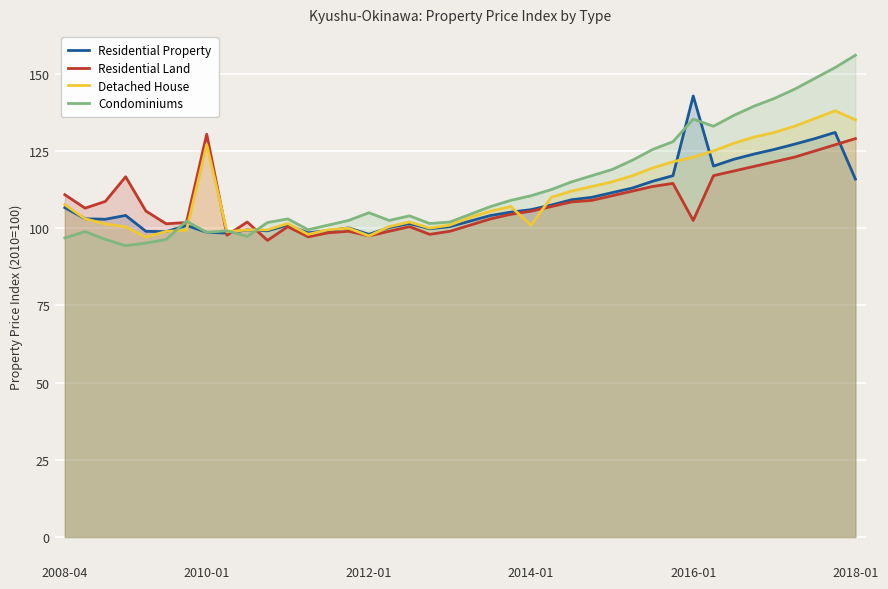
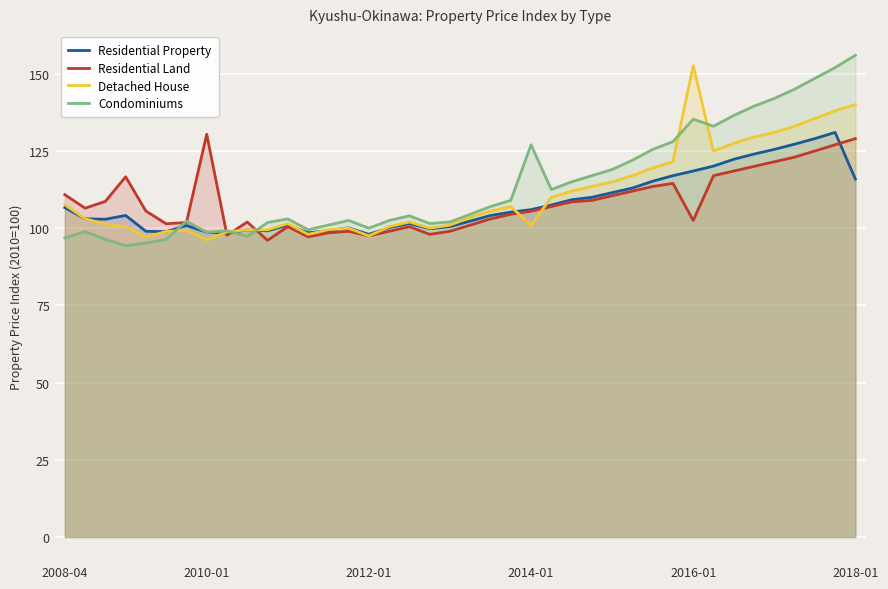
Detached House, 2010-01: 127 -> 96
Condominiums, 2012-01: 105 -> 100
Condominiums, 2014-01: 111 -> 127
Residential Property, 2016-01: 143 -> 119
Detached House, 2016-01: 123 -> 153
Detached House, 2018-01: 135 -> 140
